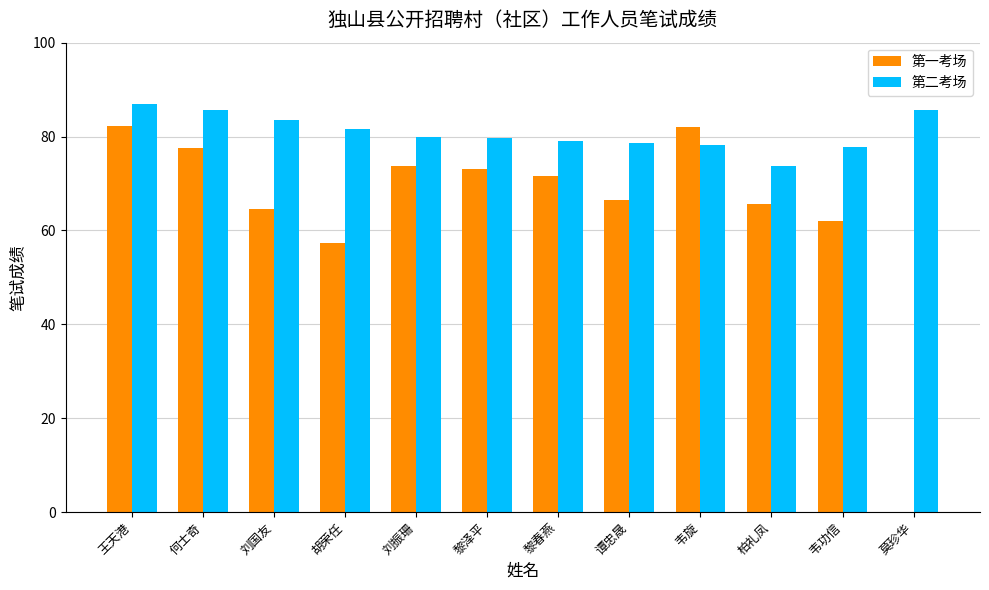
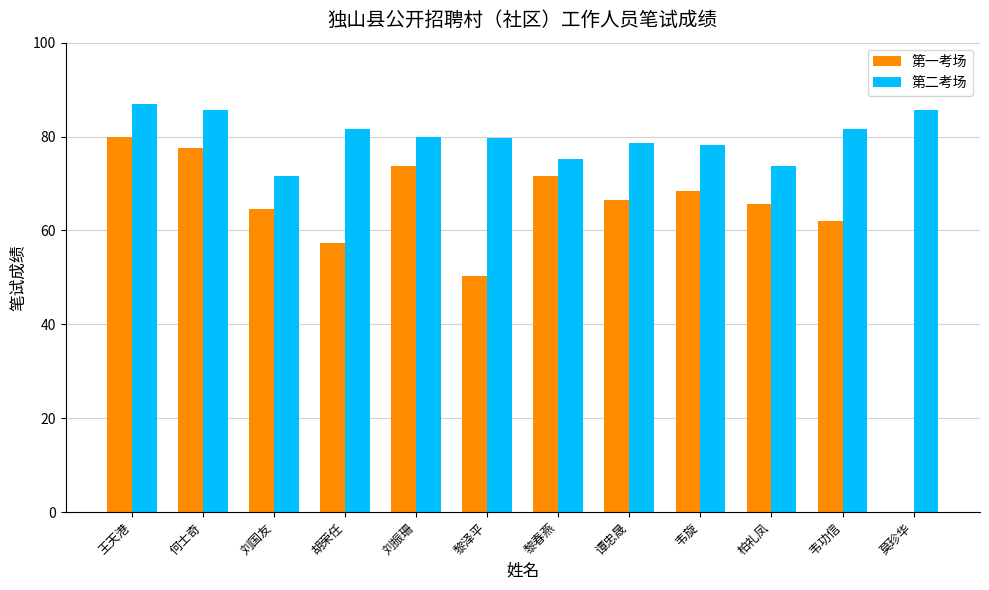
第一考场, 王天港: 82 -> 80
第二考场, 刘国友: 83 -> 72
第一考场, 黎泽平: 73 -> 50
第二考场, 黎春燕: 79 -> 75
第一考场, 韦旋: 82 -> 68
第二考场, 韦功信: 78 -> 82
